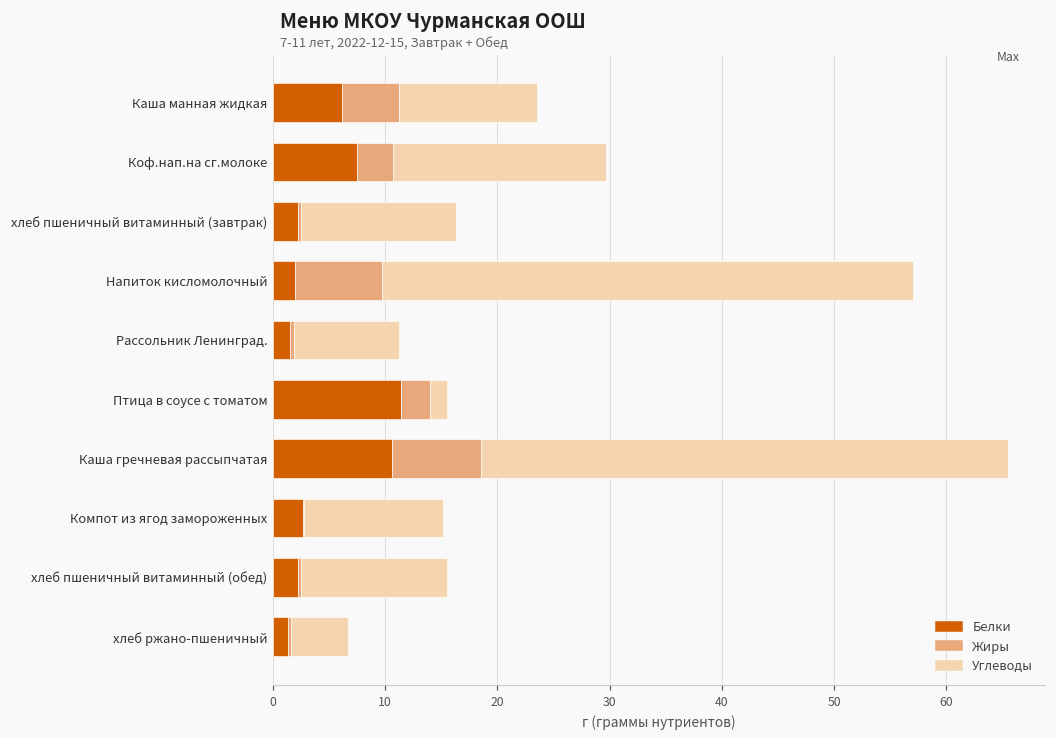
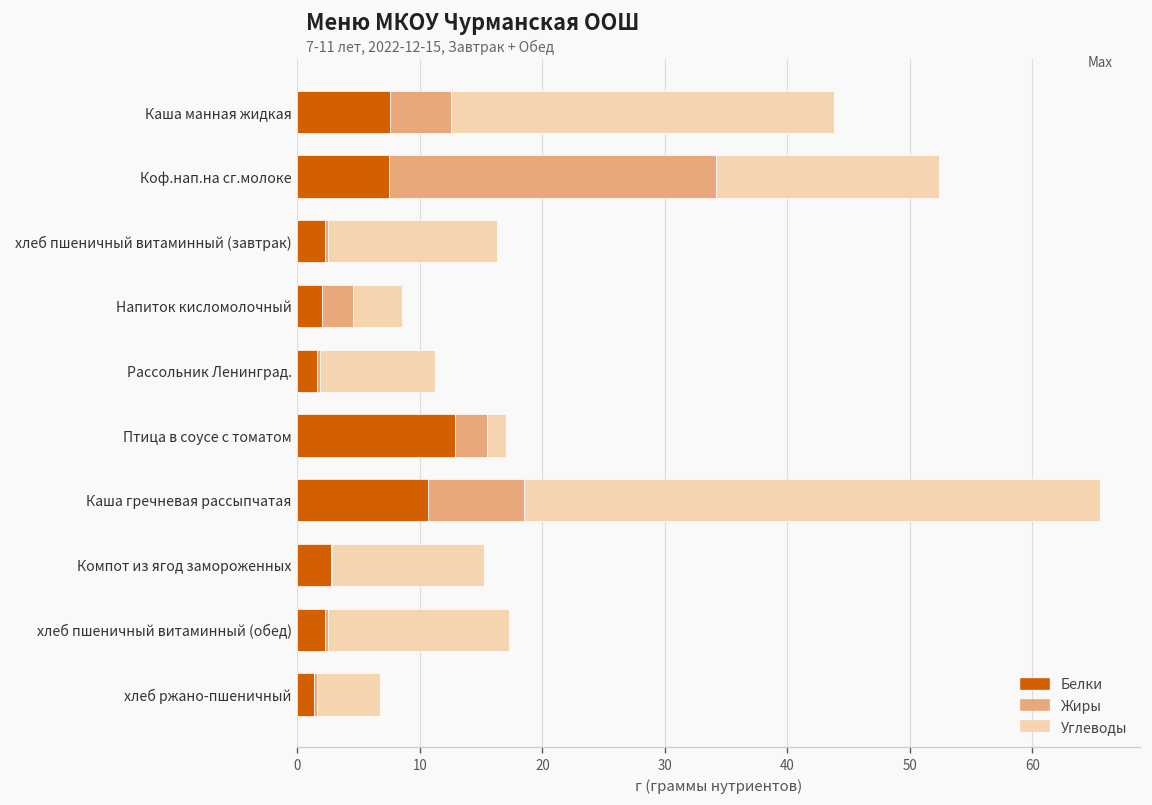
Белки, Каша манная жидкая: 6.2 -> 7.5
Углеводы, Каша манная жидкая: 12.3 -> 31.2
Жиры, Коф.нап.на сг.молоке: 3.2 -> 26.7
Углеводы, Коф.нап.на сг.молоке: 19.0 -> 18.2
Жиры, Напиток кисломолочный: 7.7 -> 2.5
Углеводы, Напиток кисломолочный: 47.3 -> 4.0
Белки, Птица в соусе с томатом: 11.4 -> 12.9
Углеводы, хлеб пшеничный витаминный (обед): 13.0 -> 14.8
